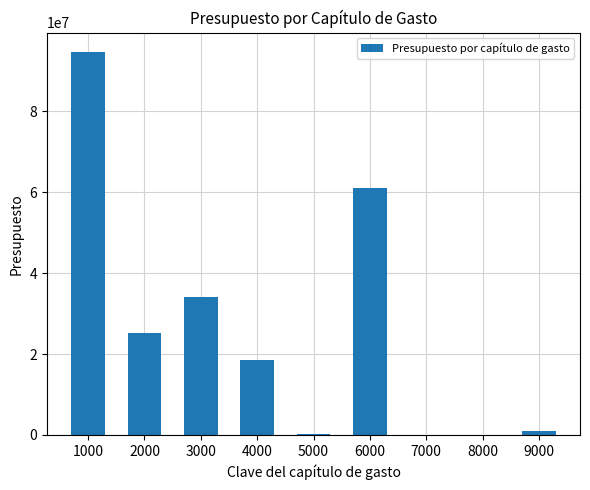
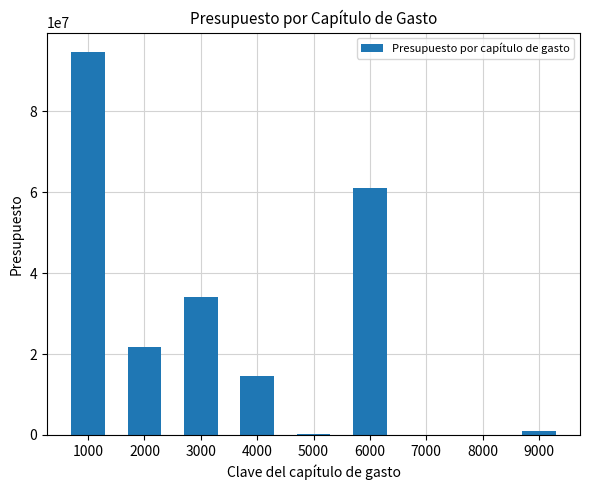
2000: 25000000 -> 22000000
4000: 18000000 -> 14000000
